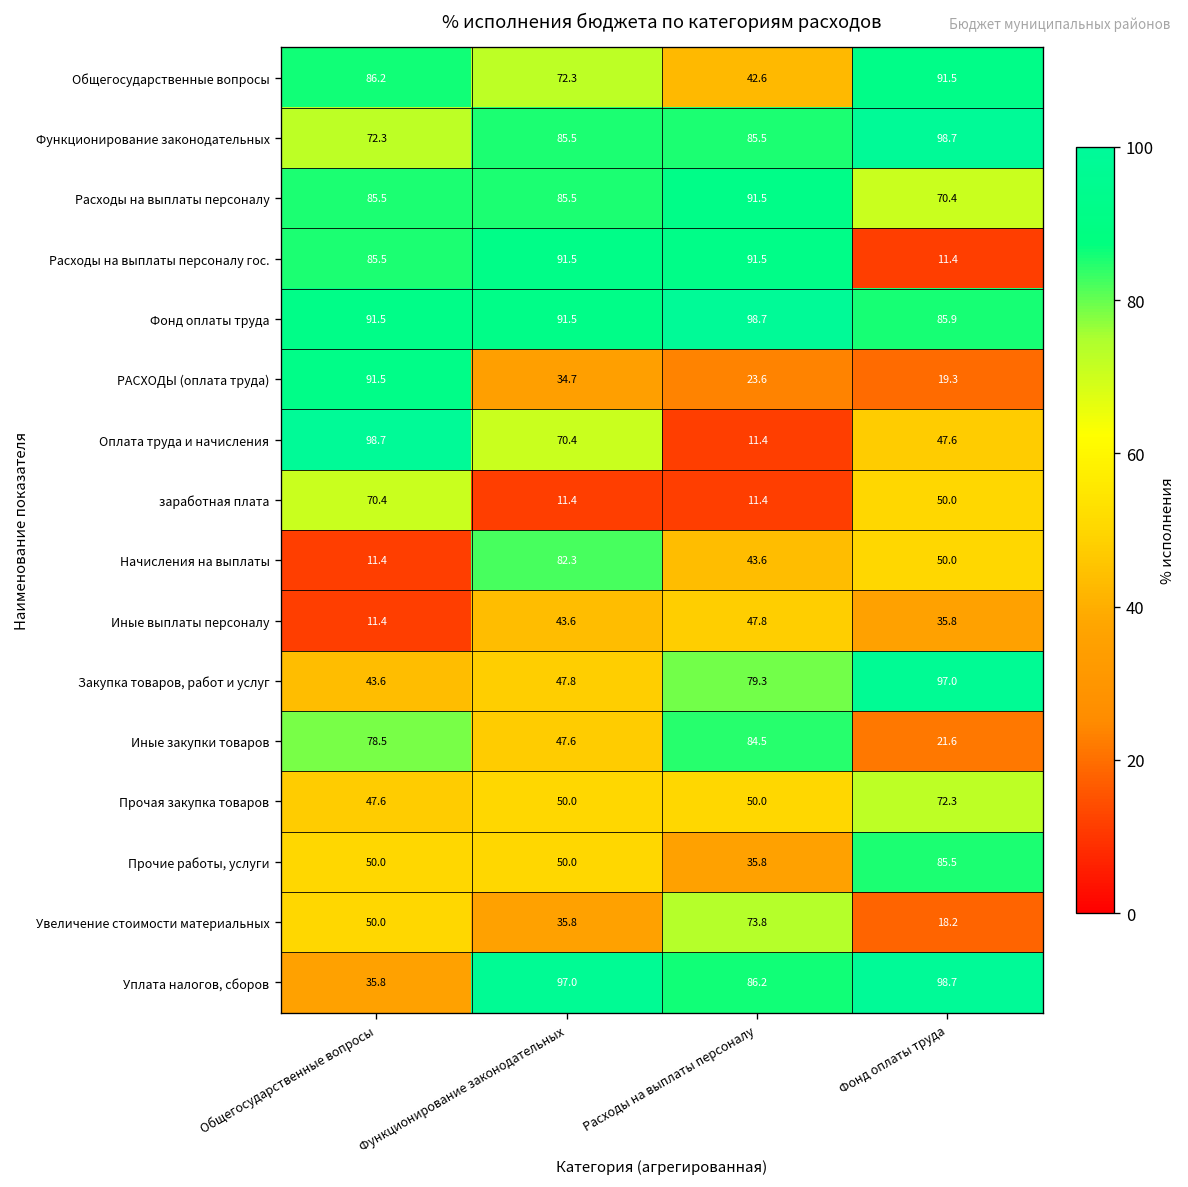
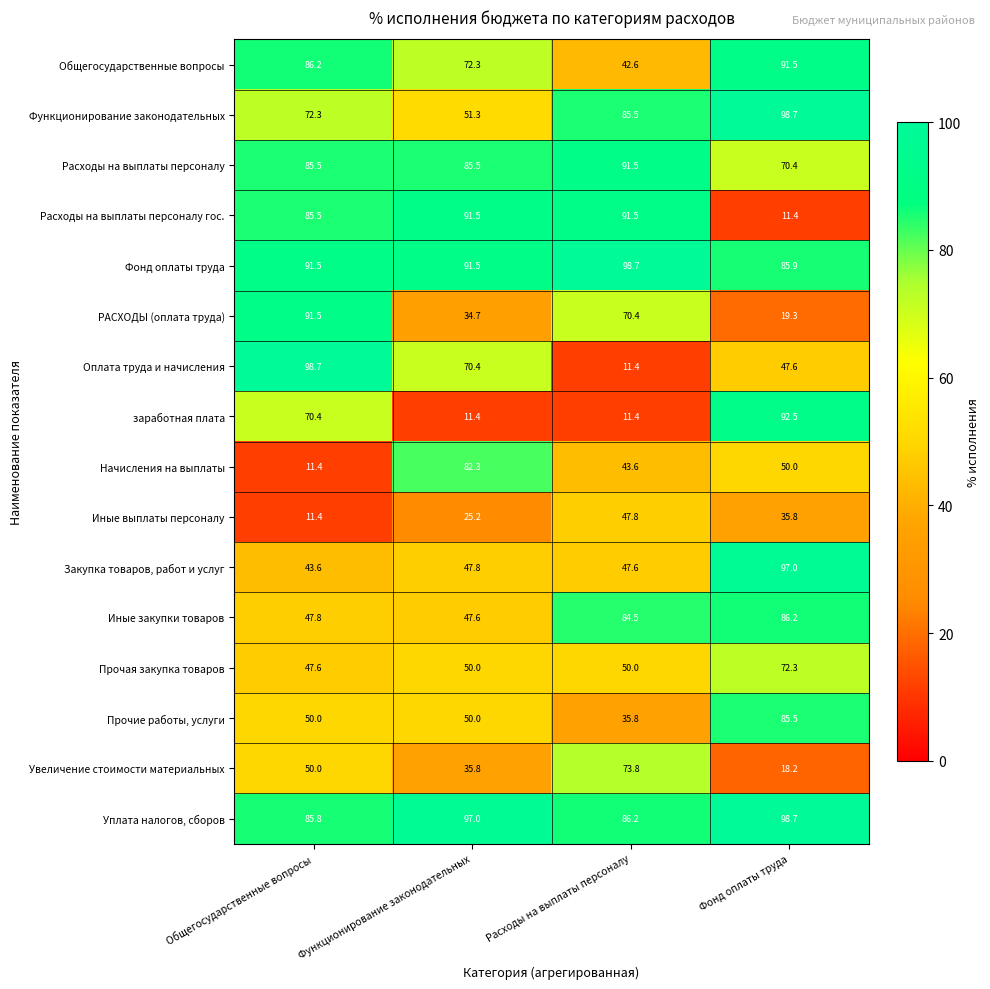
Функционирование законодательных, Функционирование законодательных: 85.5 -> 51.3
РАСХОДЫ (оплата труда), Расходы на выплаты персоналу: 23.6 -> 70.4
заработная плата, Фонд оплаты труда: 50.0 -> 92.5
Иные выплаты персоналу, Функционирование законодательных: 43.6 -> 25.2
Закупка товаров, работ и услуг, Расходы на выплаты персоналу: 79.3 -> 47.6
Иные закупки товаров, Общегосударственные вопросы: 78.5 -> 47.8
Иные закупки товаров, Фонд оплаты труда: 21.6 -> 86.2
Уплата налогов, сборов, Общегосударственные вопросы: 35.8 -> 85.8
